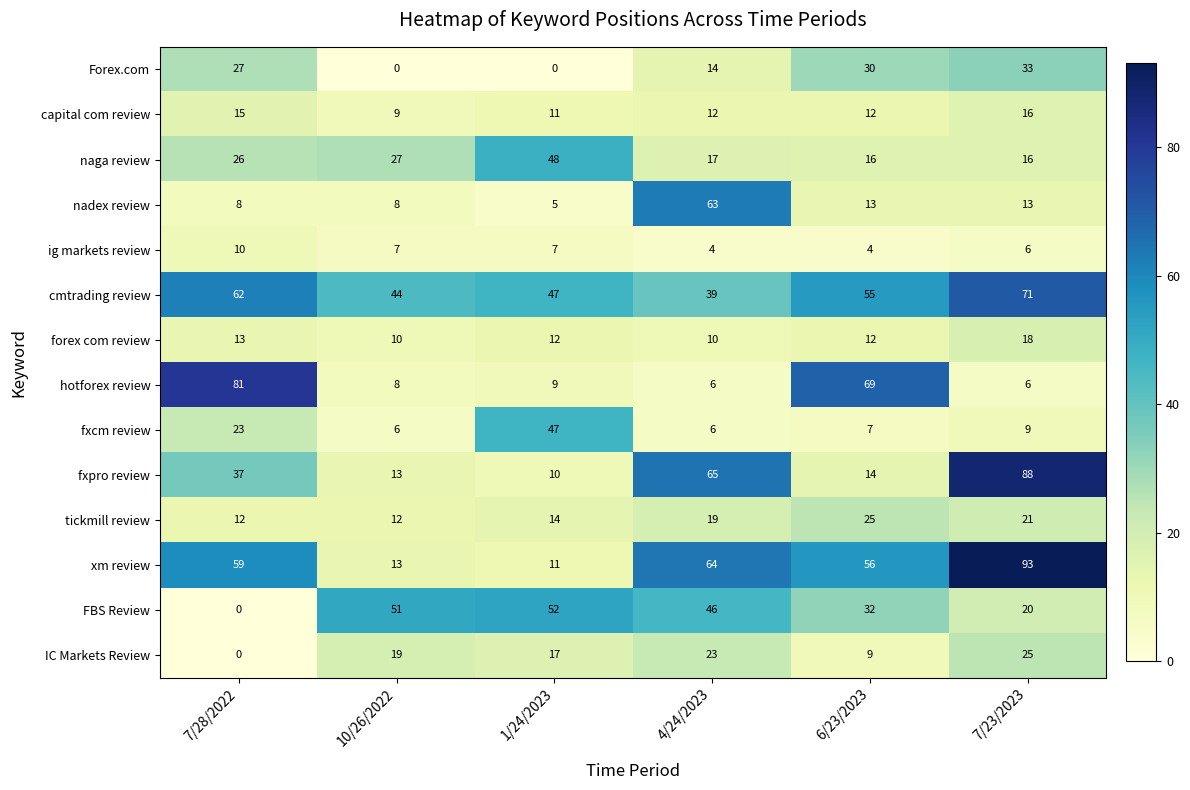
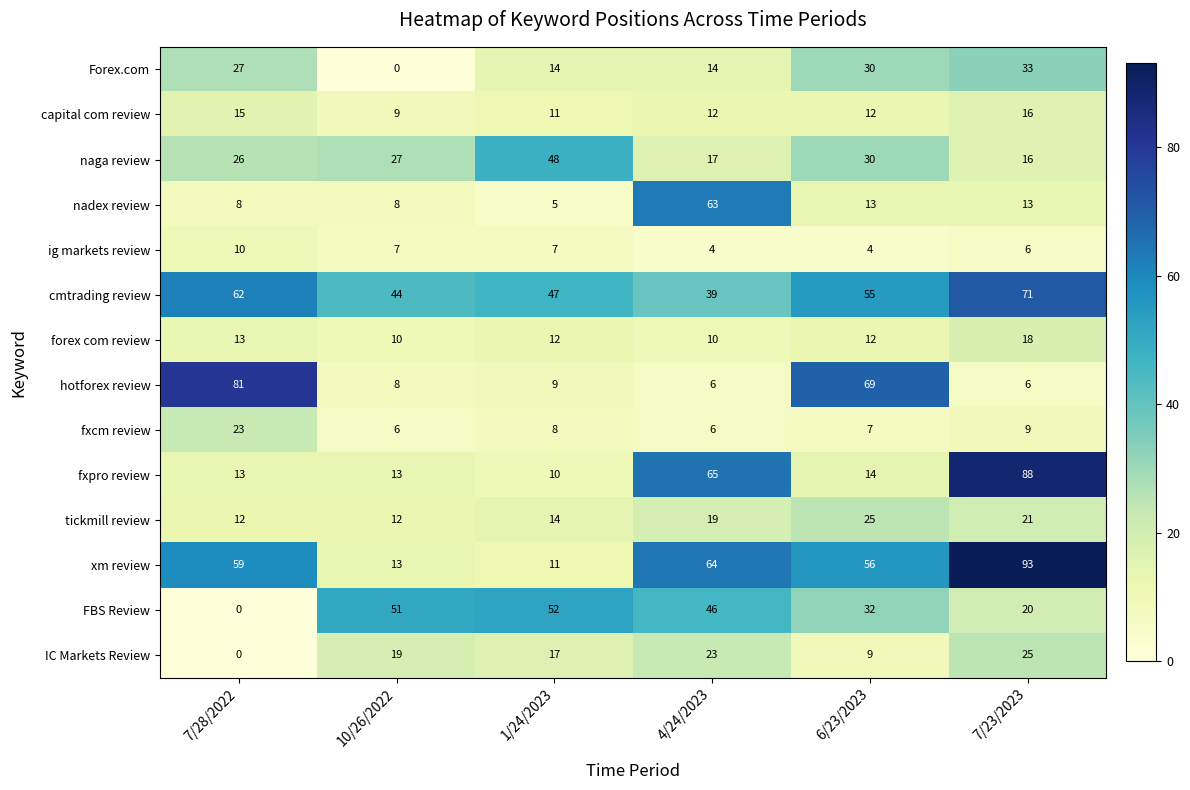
Forex.com, 1/24/2023: 0 -> 14
naga review, 6/23/2023: 16 -> 30
fxcm review, 1/24/2023: 47 -> 8
fxpro review, 7/28/2022: 37 -> 13
